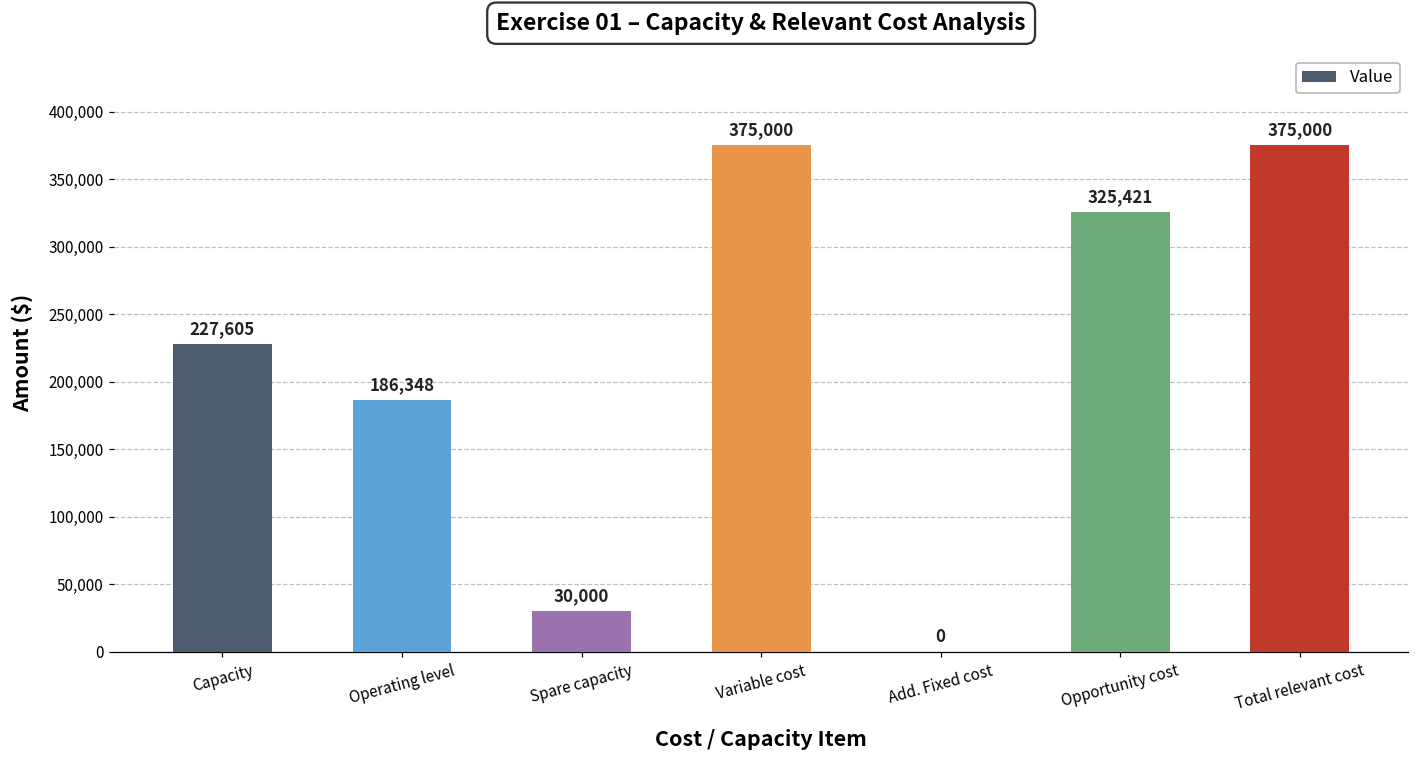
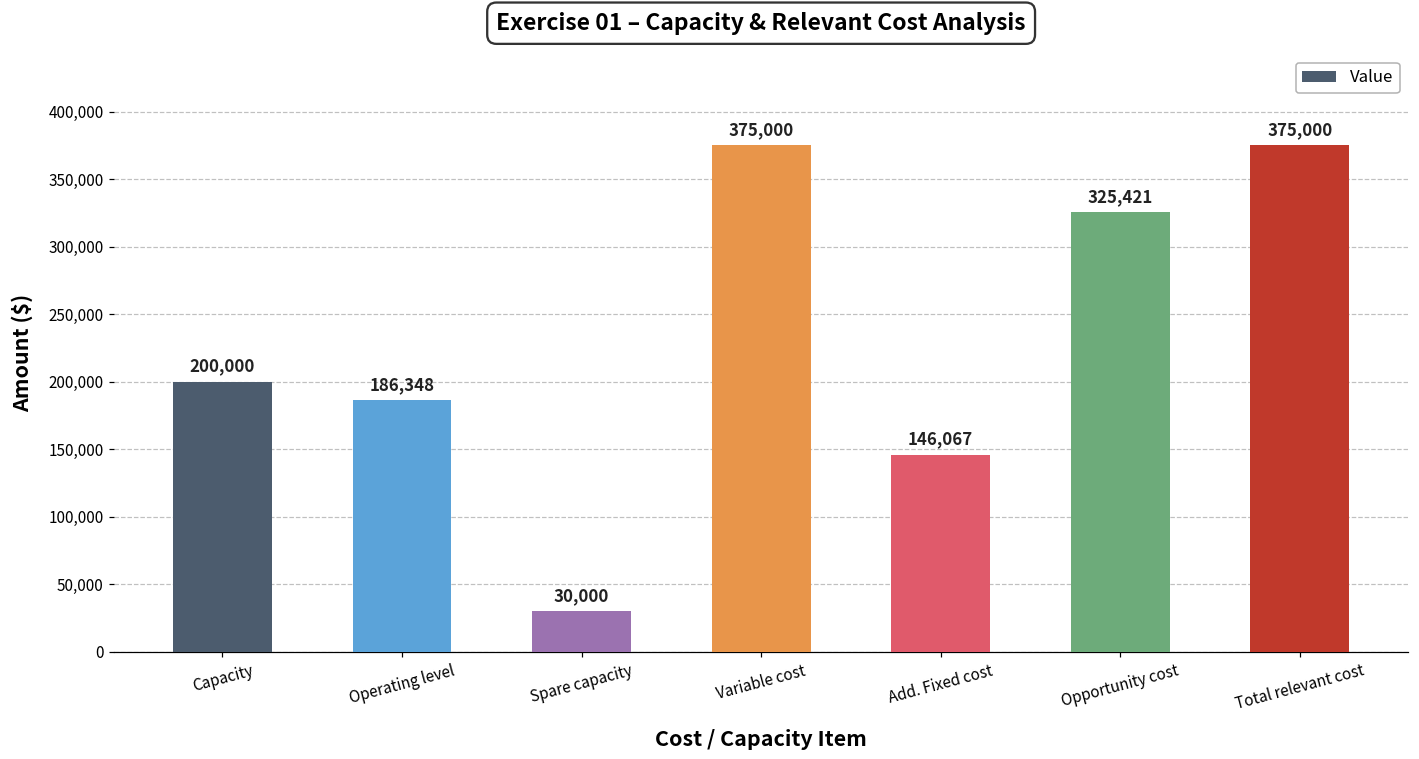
Capacity: 227,605 -> 200,000
Add. Fixed cost: 0 -> 146,067
